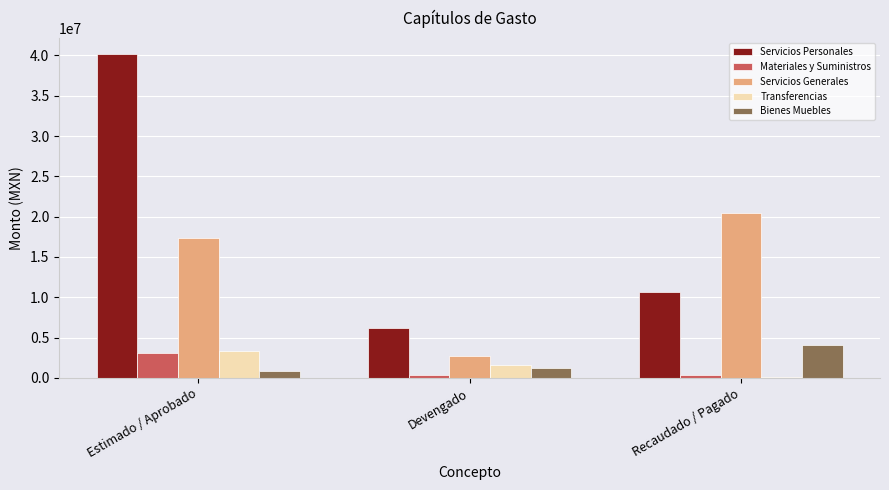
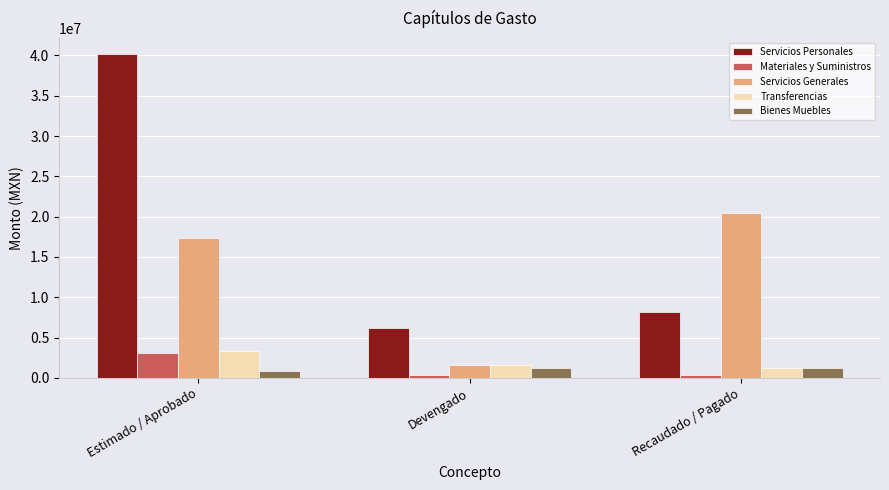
Servicios Generales, Devengado: 3000000 -> 2000000
Servicios Personales, Recaudado / Pagado: 11000000 -> 8000000
Transferencias, Recaudado / Pagado: 0 -> 1000000
Bienes Muebles, Recaudado / Pagado: 4000000 -> 1000000
